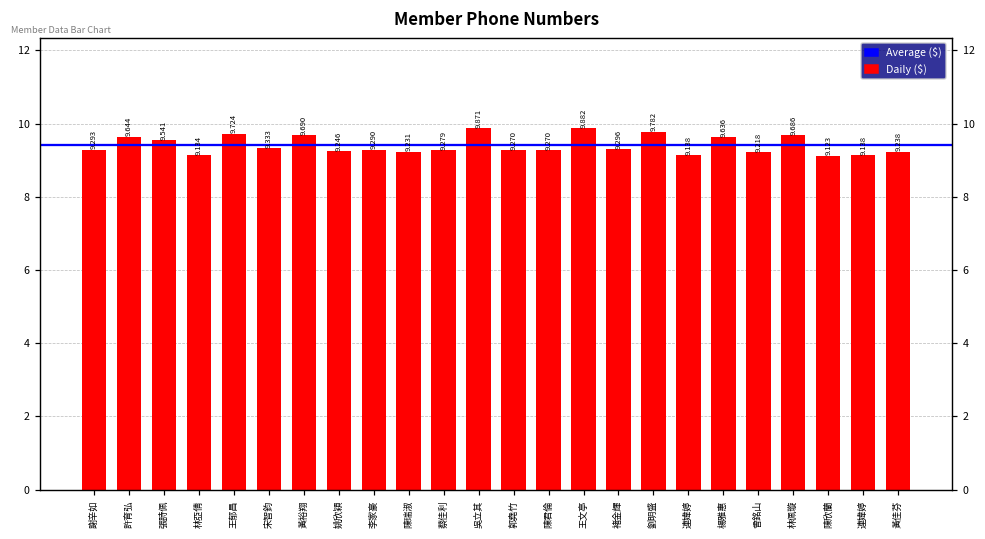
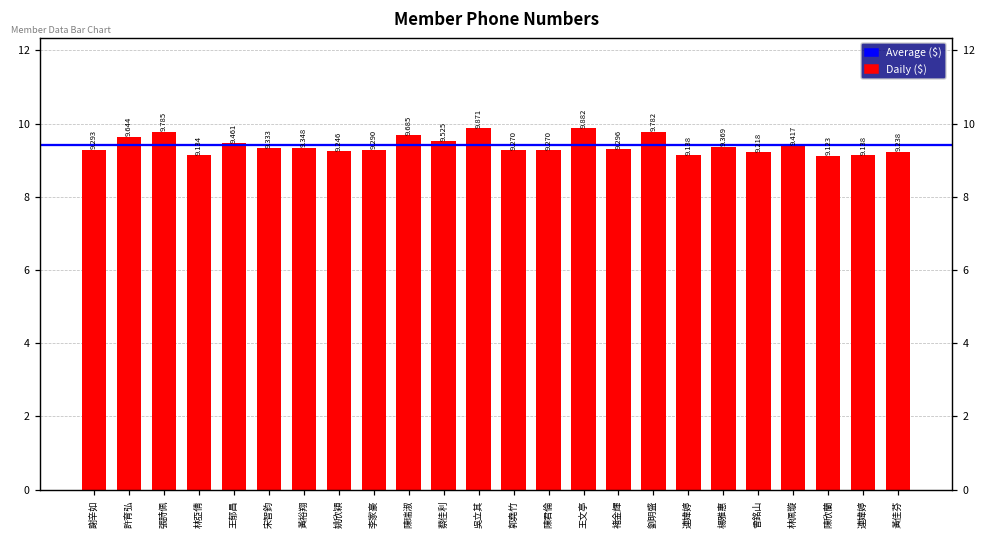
張詩佩: 9.541 -> 9.785
王郁昌: 9.724 -> 9.461
黃裕翔: 9.690 -> 9.348
陳瑞淑: 9.231 -> 9.685
蔡佳利: 9.279 -> 9.525
楊雅惠: 9.636 -> 9.369
林佩璇: 9.686 -> 9.417
